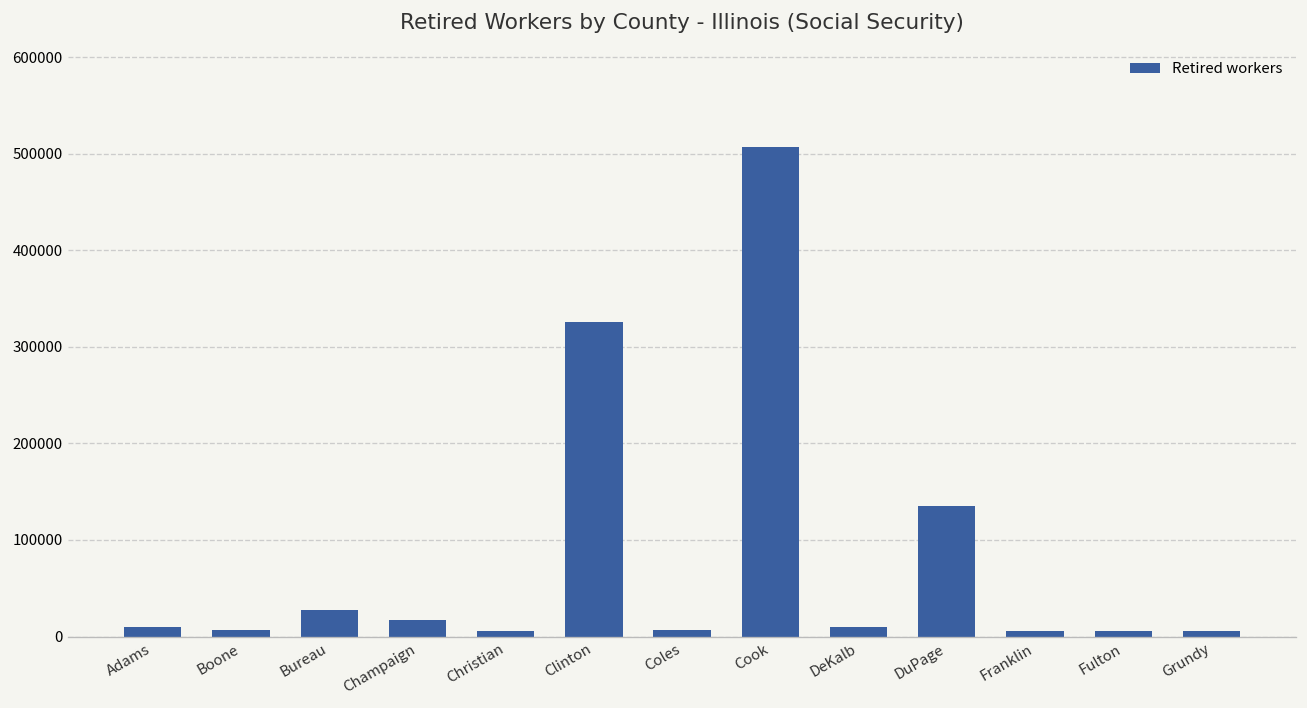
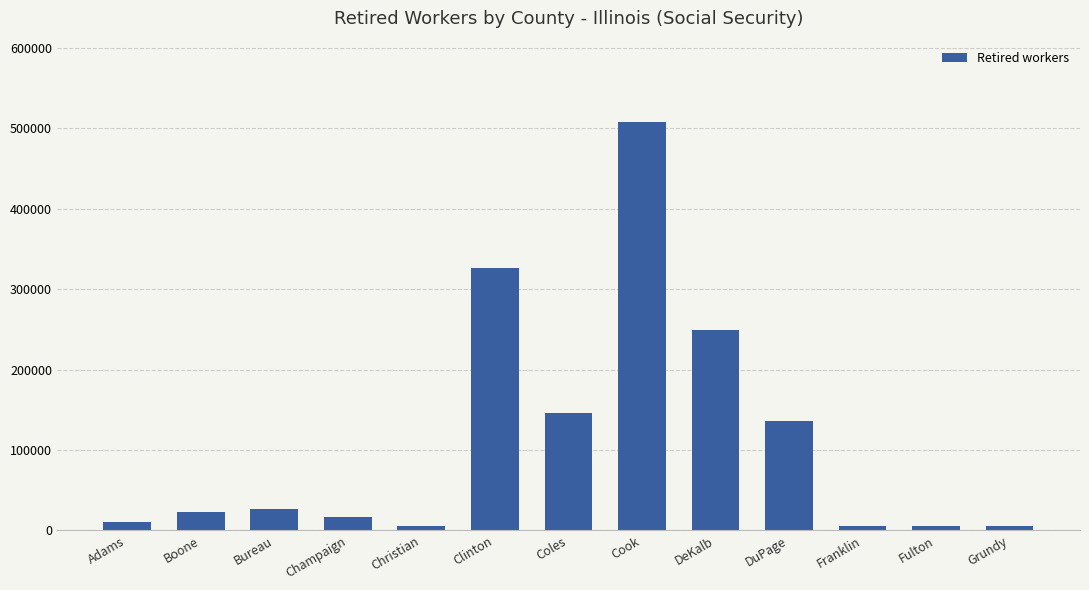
Boone: 10000 -> 20000
Coles: 10000 -> 150000
DeKalb: 10000 -> 250000
